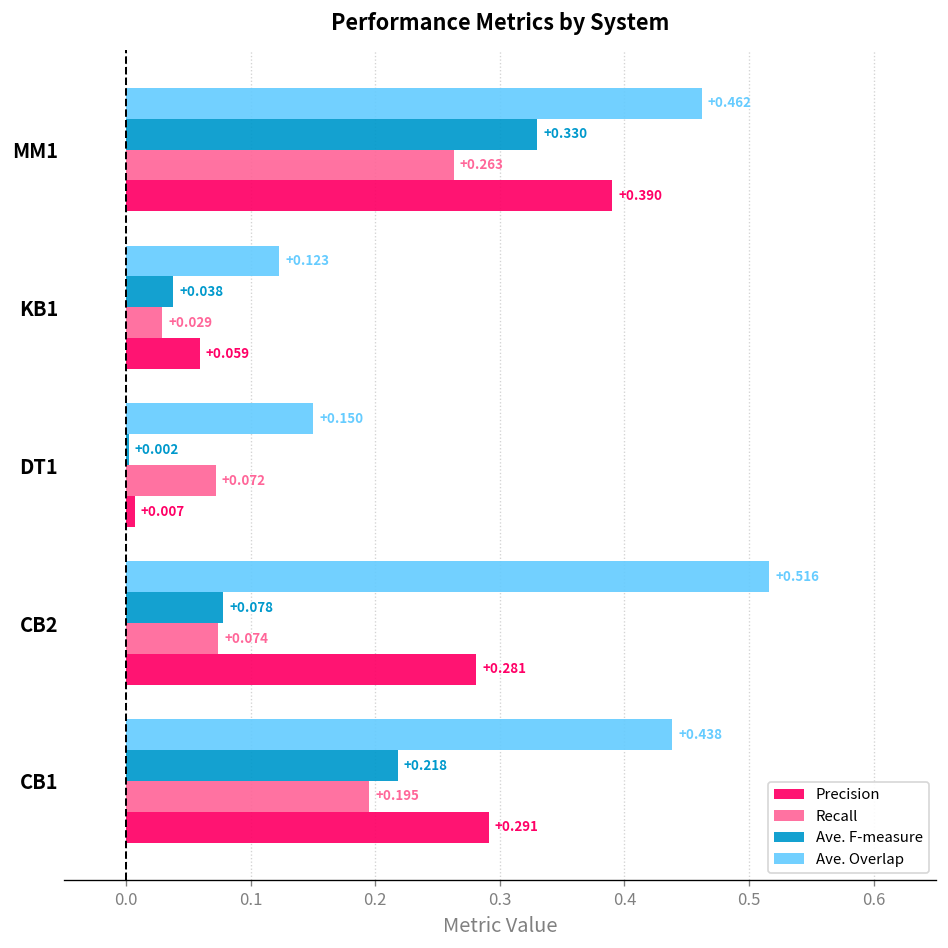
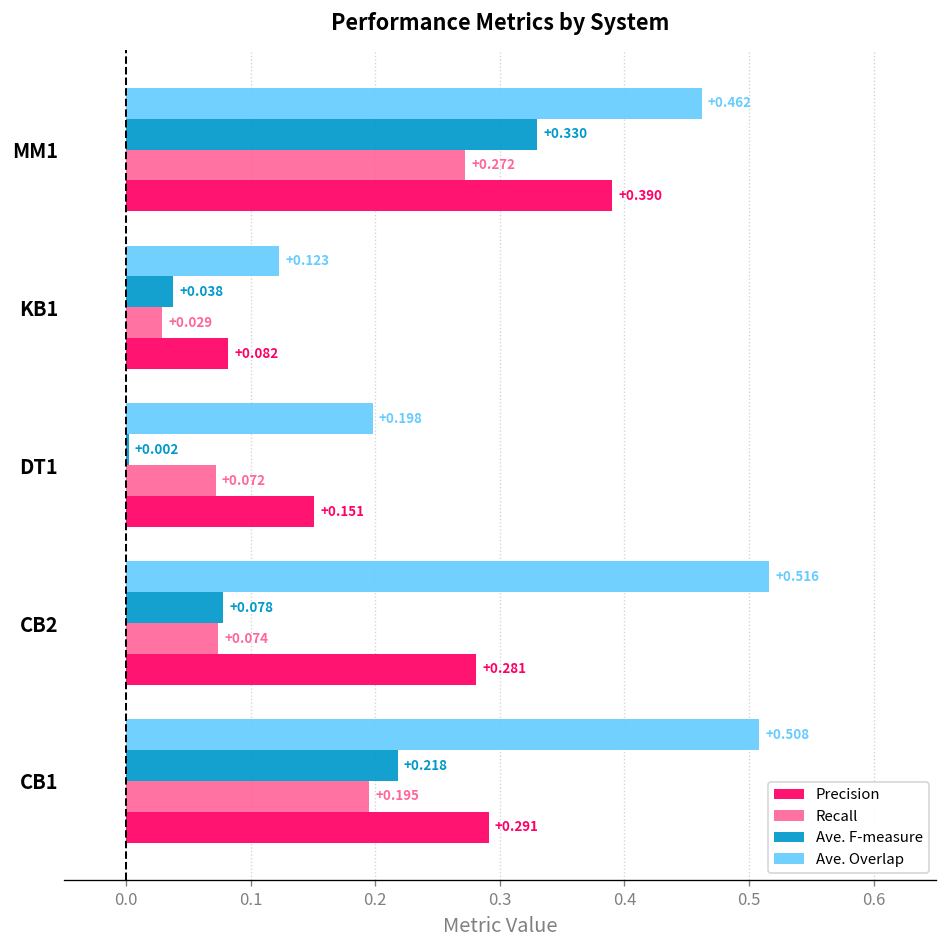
Recall, MM1: +0.263 -> +0.272
Precision, KB1: +0.059 -> +0.082
Ave. Overlap, DT1: +0.150 -> +0.198
Precision, DT1: +0.007 -> +0.151
Ave. Overlap, CB1: +0.438 -> +0.508
